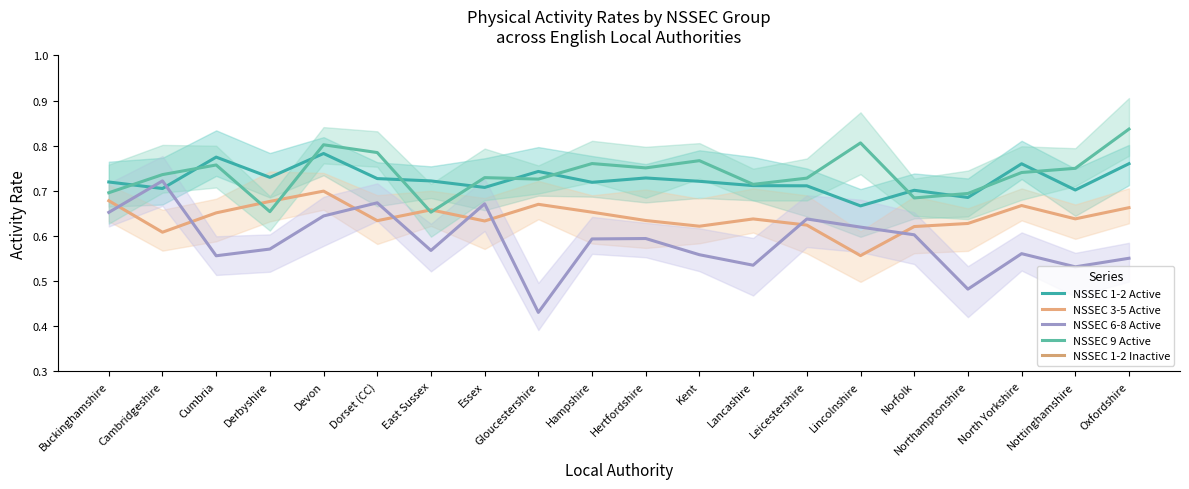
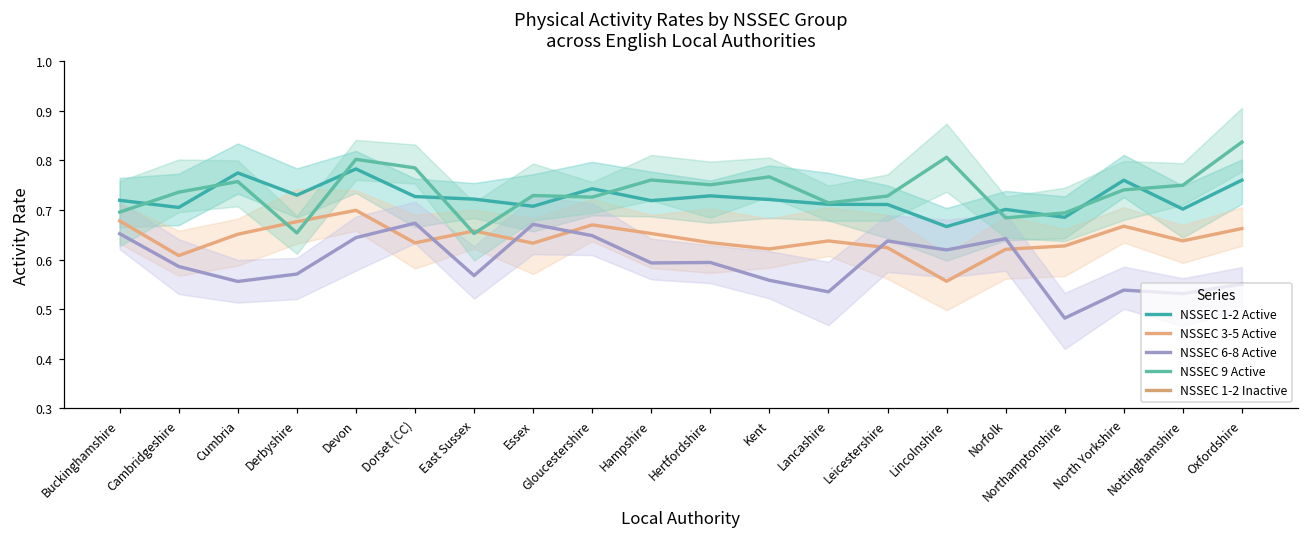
NSSEC 6-8 Active, Cambridgeshire: 0.72 -> 0.59
NSSEC 6-8 Active, Gloucestershire: 0.43 -> 0.65
NSSEC 6-8 Active, Norfolk: 0.60 -> 0.64
NSSEC 6-8 Active, North Yorkshire: 0.56 -> 0.54
